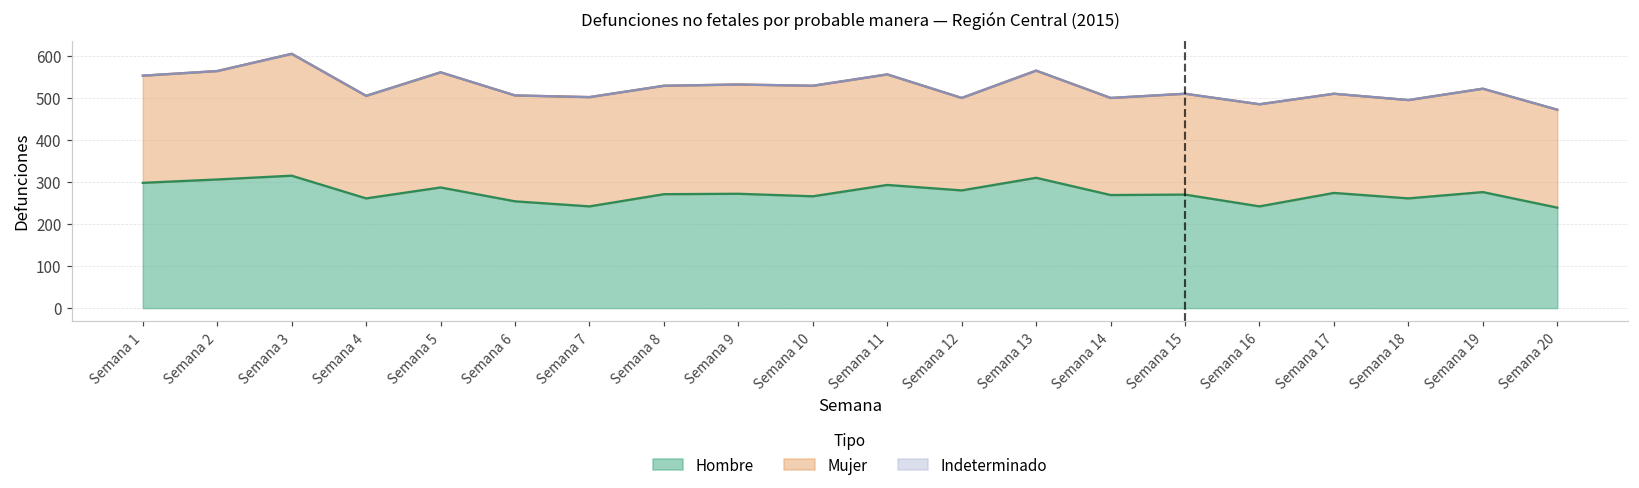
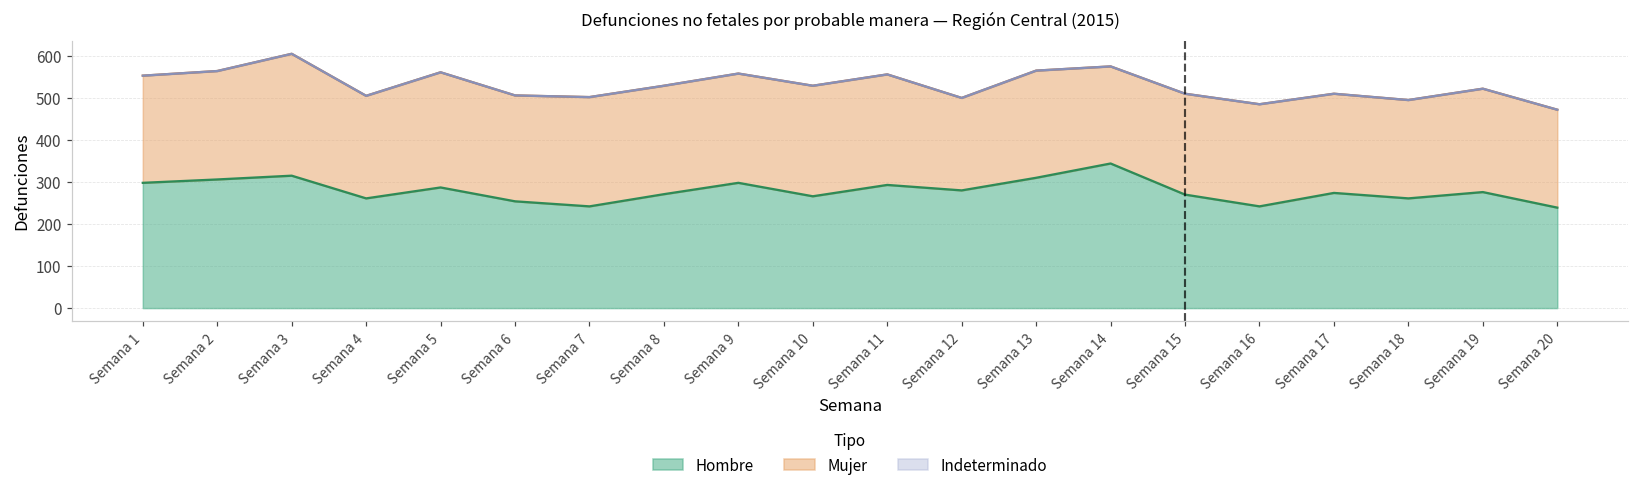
Hombre, Semana 9: 270 -> 300
Hombre, Semana 14: 270 -> 340
